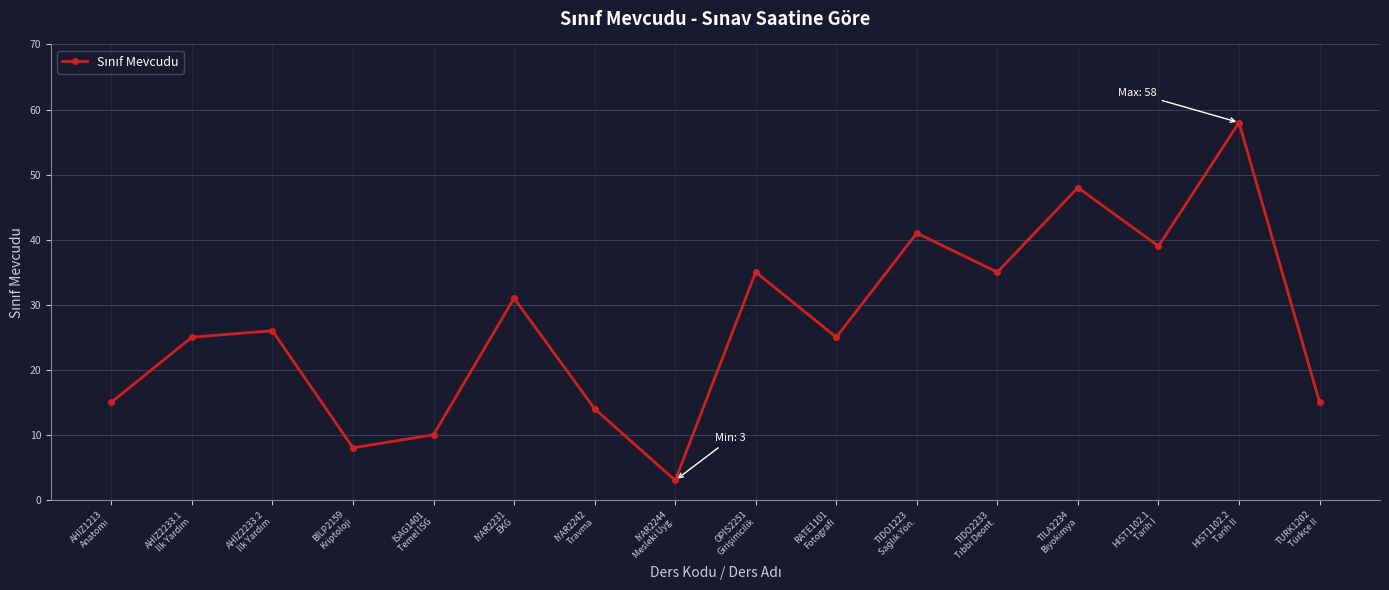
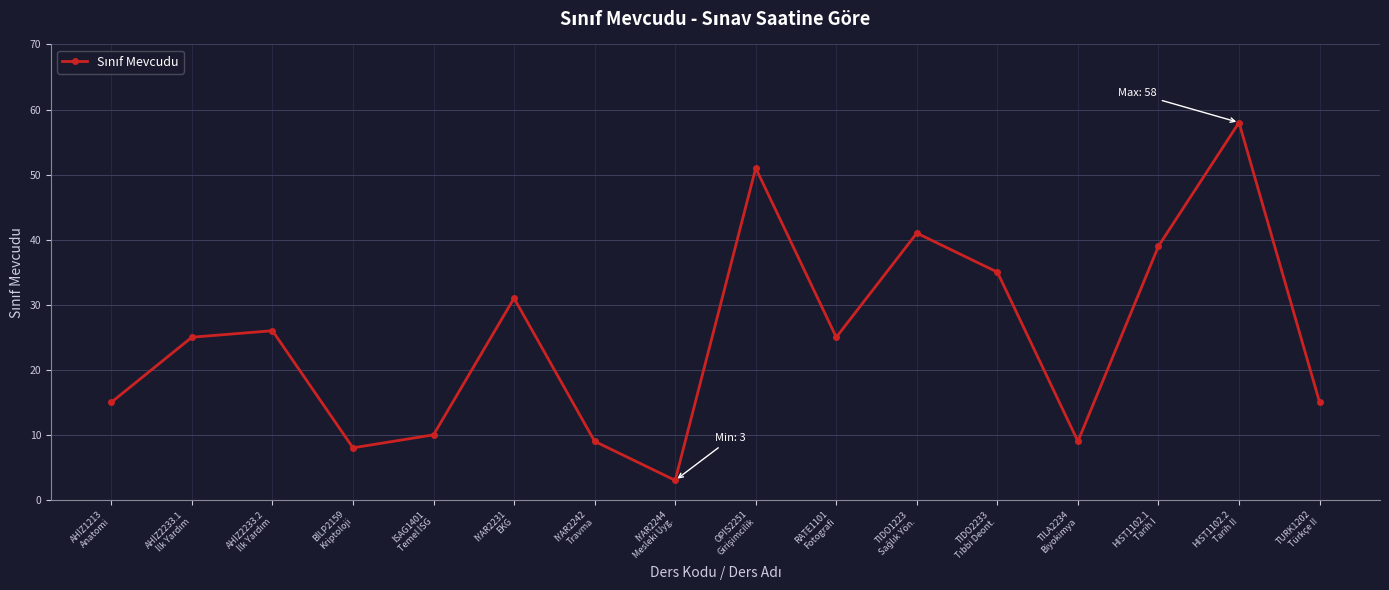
İYAR2242 Travma: 14 -> 9
OPİS2251 Girişimcilik: 35 -> 51
TILA2234 Biyokimya: 48 -> 9
